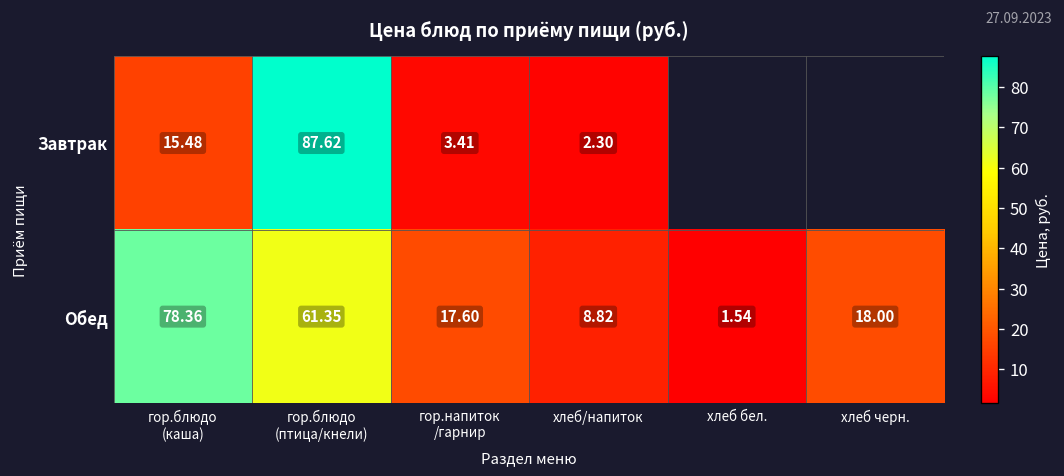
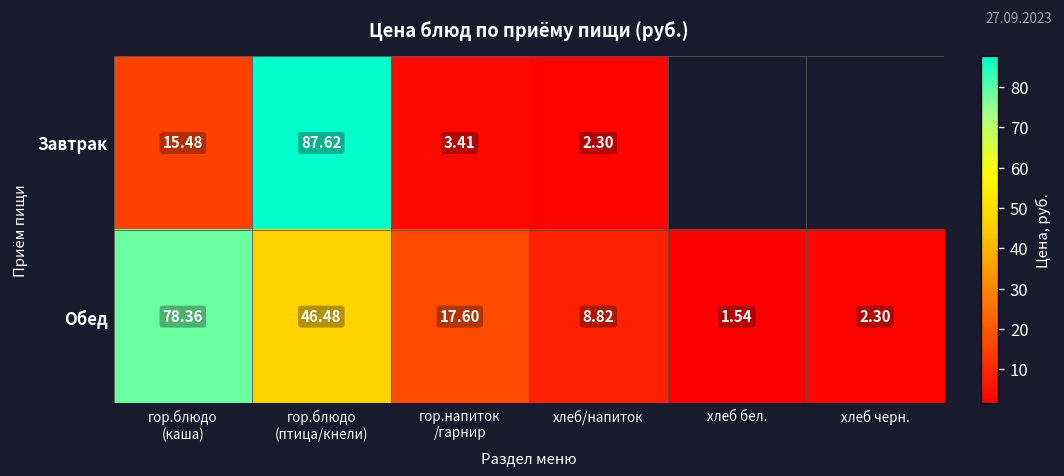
Обед, гор.блюдо (птица/кнели): 61.35 -> 46.48
Обед, хлеб черн.: 18.00 -> 2.30
